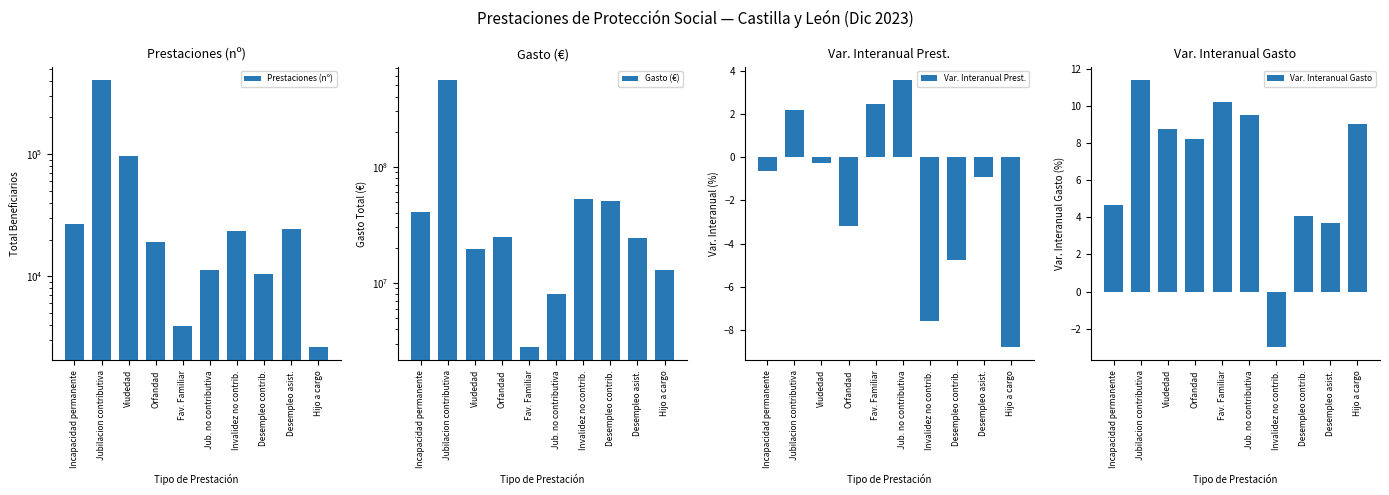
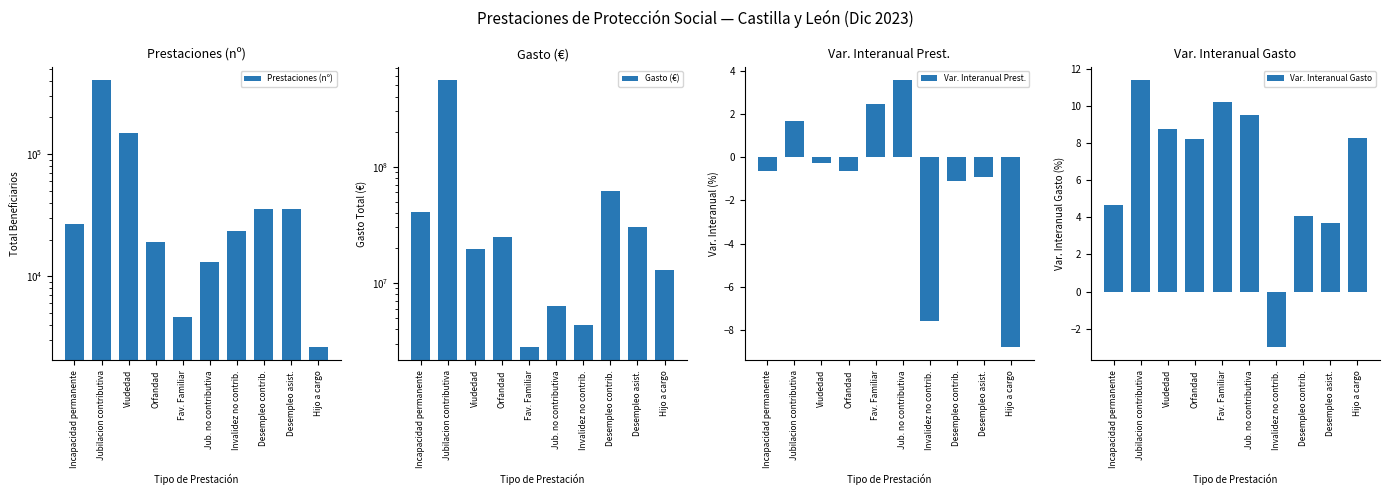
Prestaciones (nº), Viudedad: 100000 -> 150000
Prestaciones (nº), Fav. Familiar: 3900 -> 4600
Prestaciones (nº), Jub. no contributiva: 11000 -> 13000
Prestaciones (nº), Desempleo contrib.: 10000 -> 36000
Prestaciones (nº), Desempleo asist.: 24000 -> 36000
Gasto (€), Jub. no contributiva: 8000000 -> 6000000
Gasto (€), Invalidez no contrib.: 50000000 -> 4400000
Gasto (€), Desempleo contrib.: 50000000 -> 60000000
Gasto (€), Desempleo asist.: 24000000 -> 30000000
Var. Interanual Prest., Jubilacion contributiva: 2.2 -> 1.7
Var. Interanual Prest., Orfandad: -3.2 -> -0.7
Var. Interanual Prest., Desempleo contrib.: -4.8 -> -1.1
Var. Interanual Gasto, Hijo a cargo: 9.0 -> 8.3
